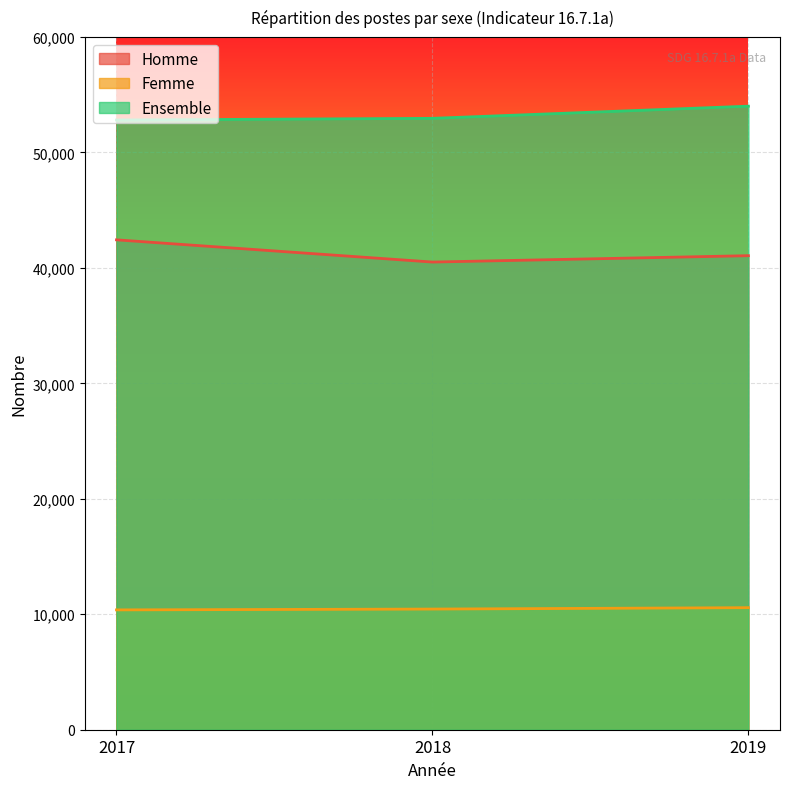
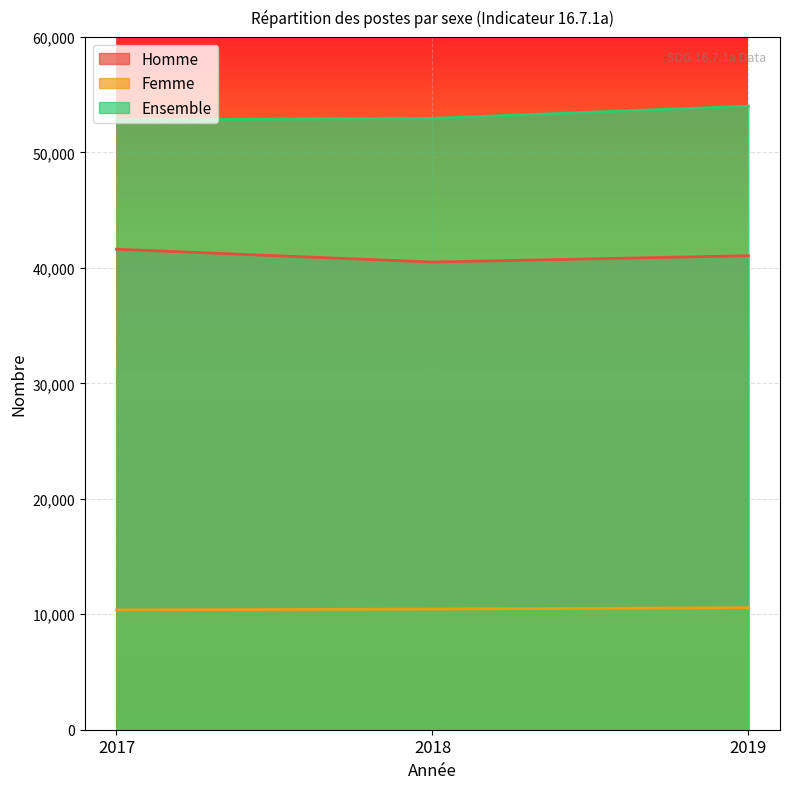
Homme, 2017: 42,400 -> 41,600
